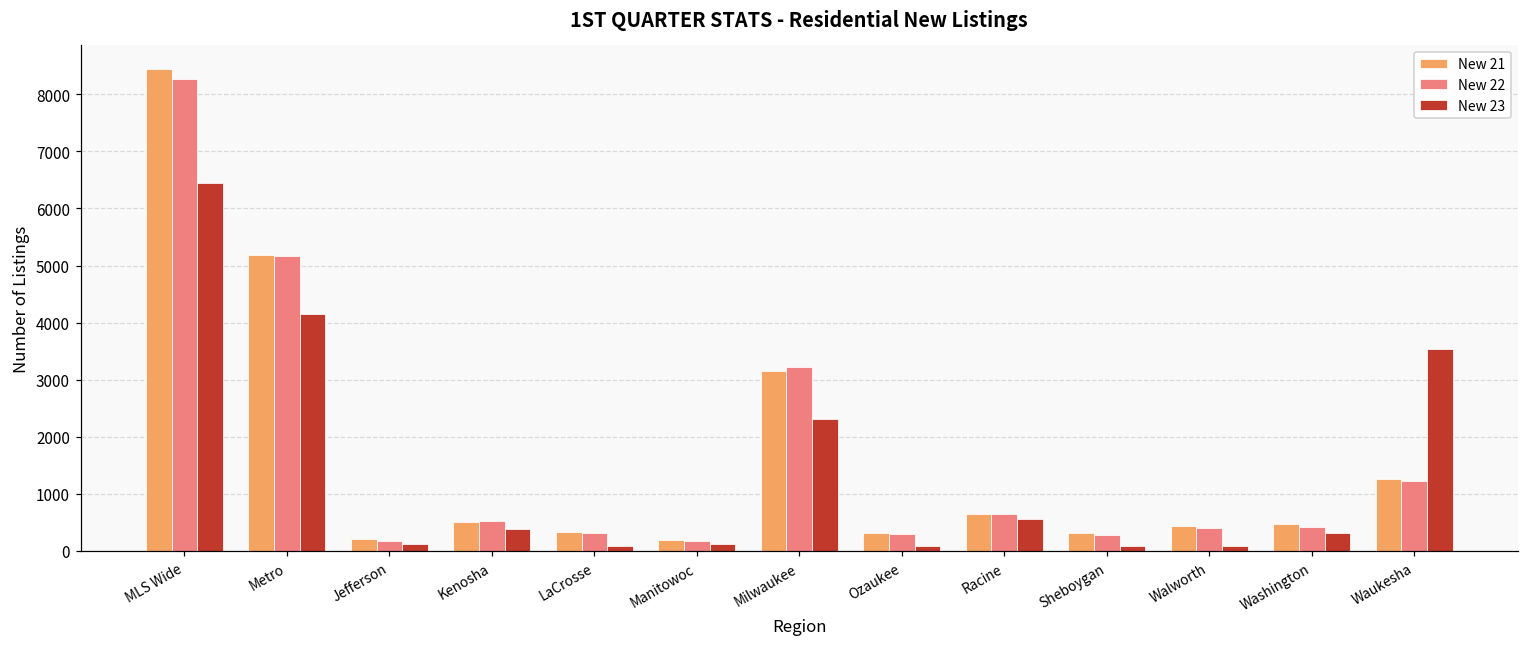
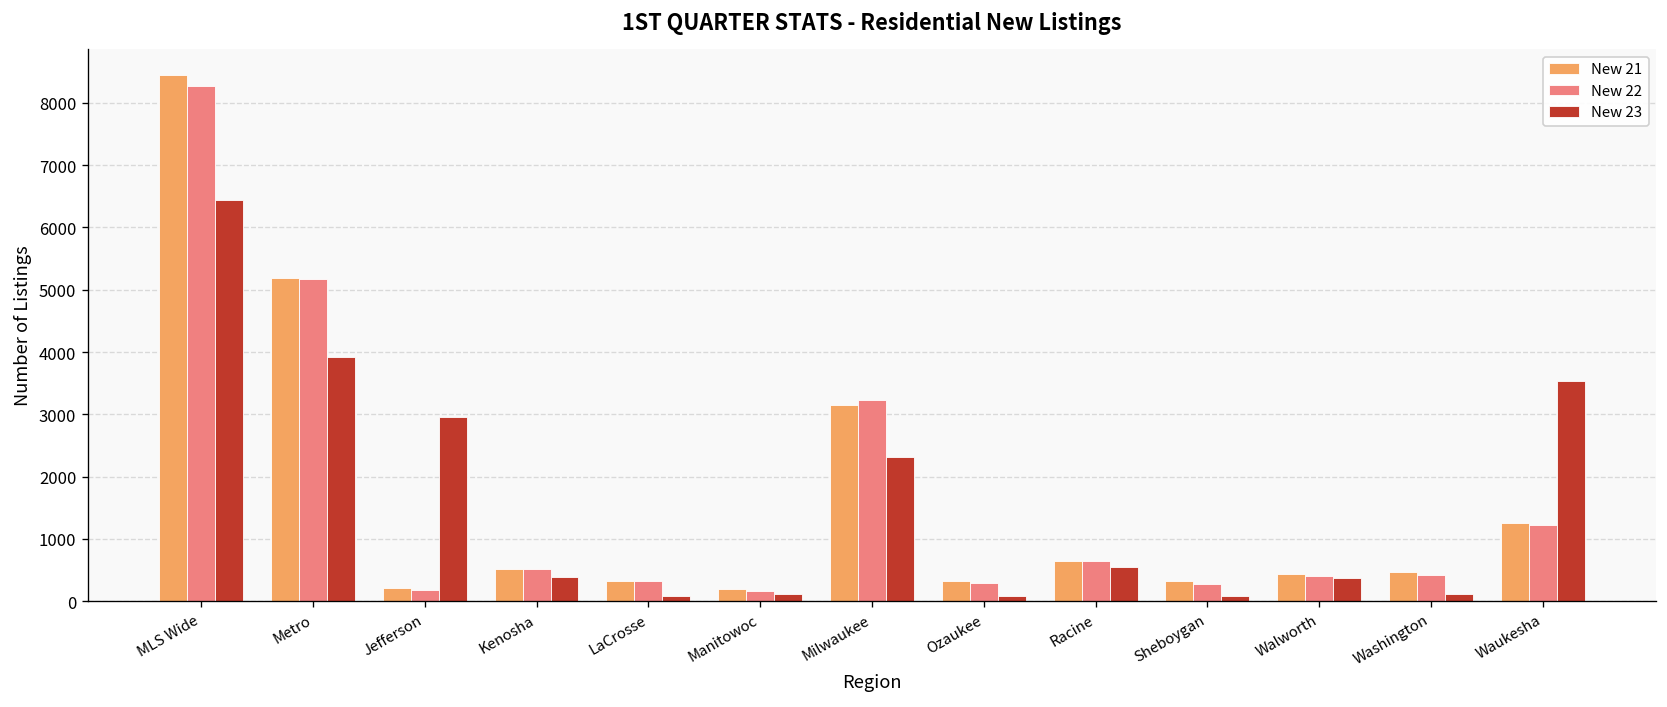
New 23, Metro: 4100 -> 3900
New 23, Jefferson: 100 -> 3000
New 23, Walworth: 100 -> 400
New 23, Washington: 300 -> 100
